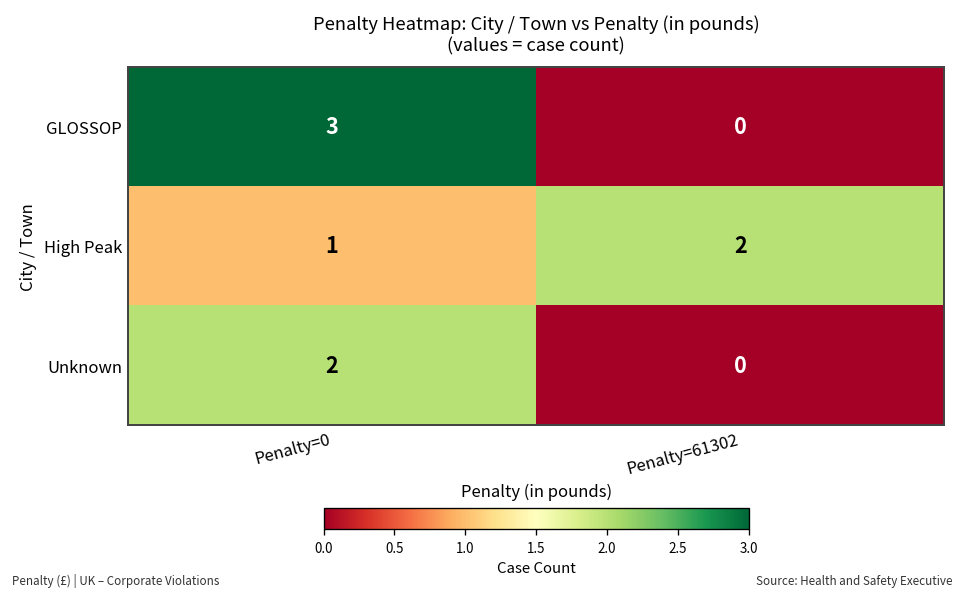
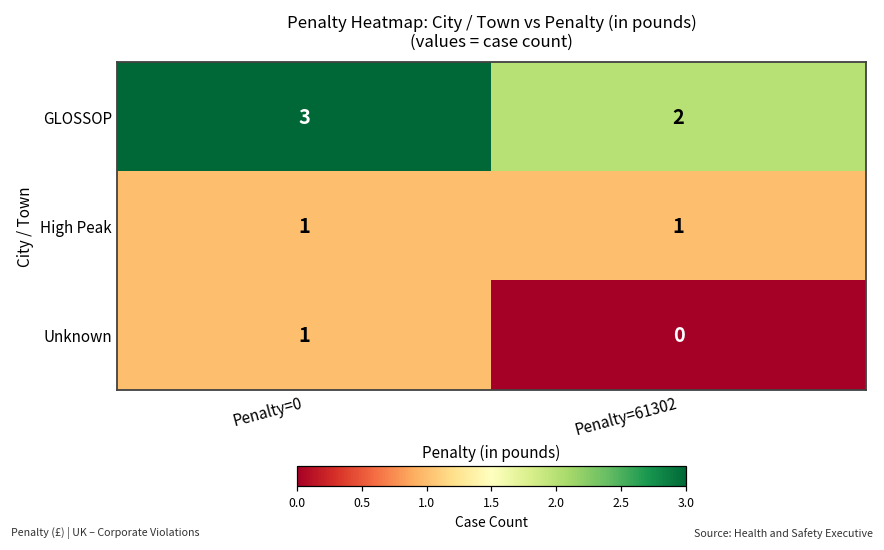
GLOSSOP, Penalty=61302: 0 -> 2
High Peak, Penalty=61302: 2 -> 1
Unknown, Penalty=0: 2 -> 1
